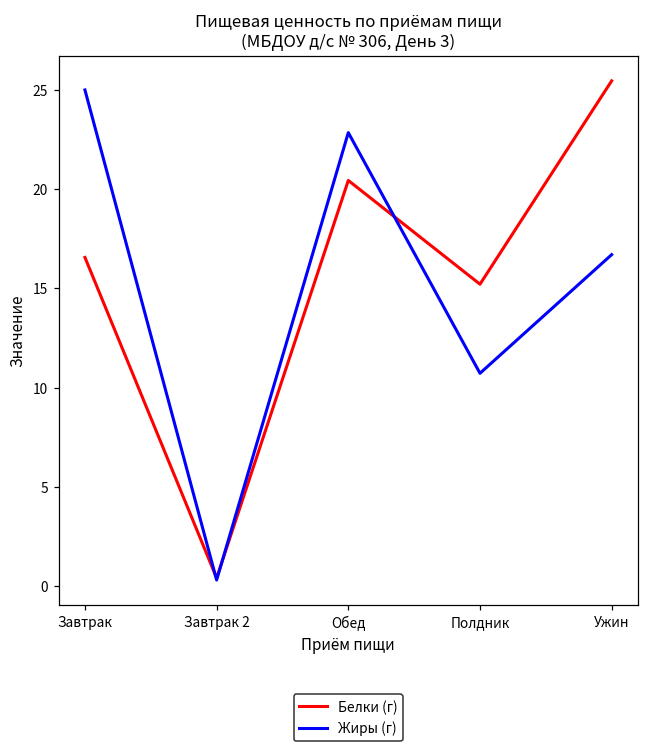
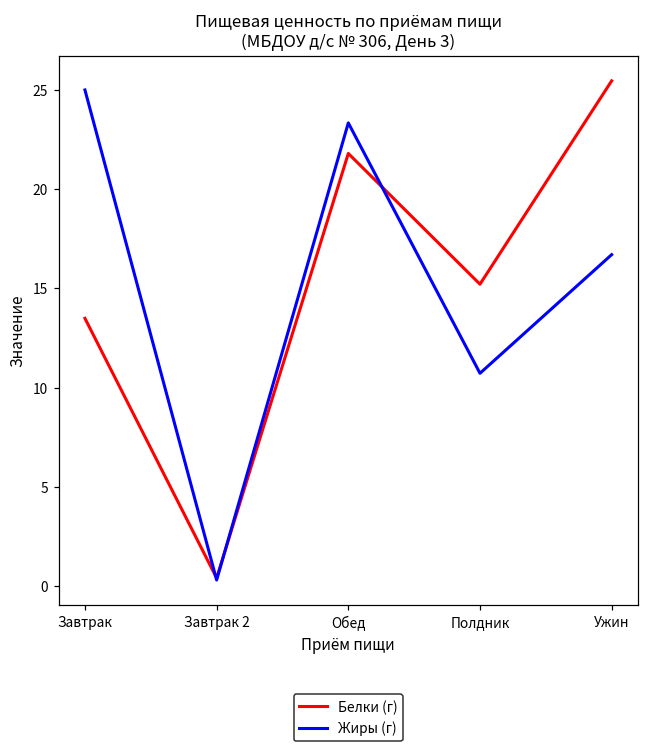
Белки (г), Завтрак: 16.6 -> 13.5
Белки (г), Обед: 20.4 -> 21.8
Жиры (г), Обед: 22.9 -> 23.3
